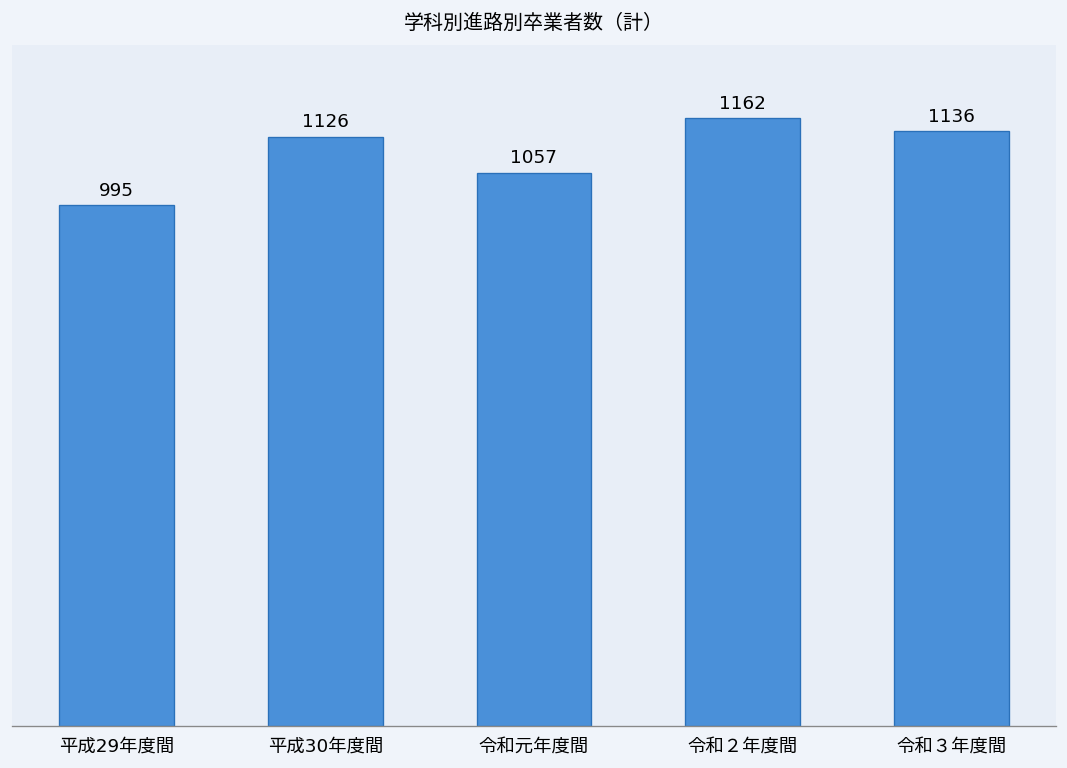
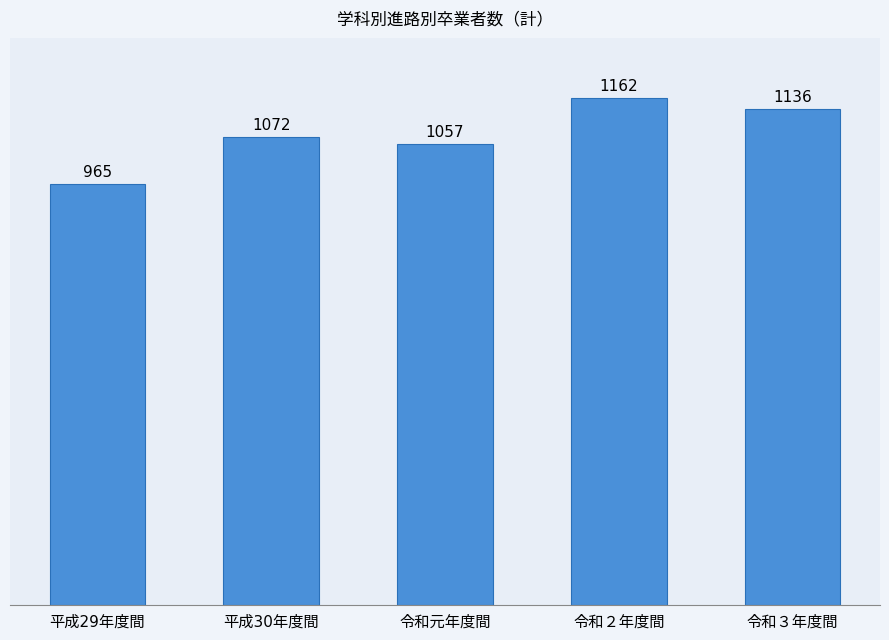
平成29年度間: 995 -> 965
平成30年度間: 1126 -> 1072
